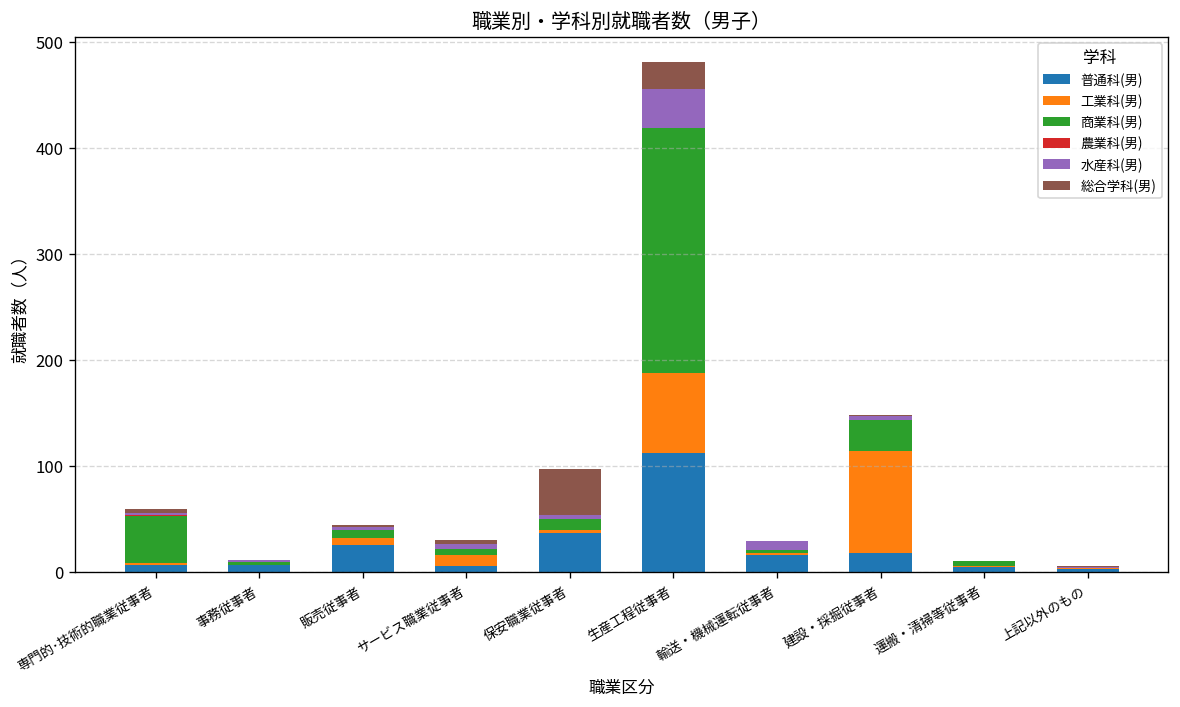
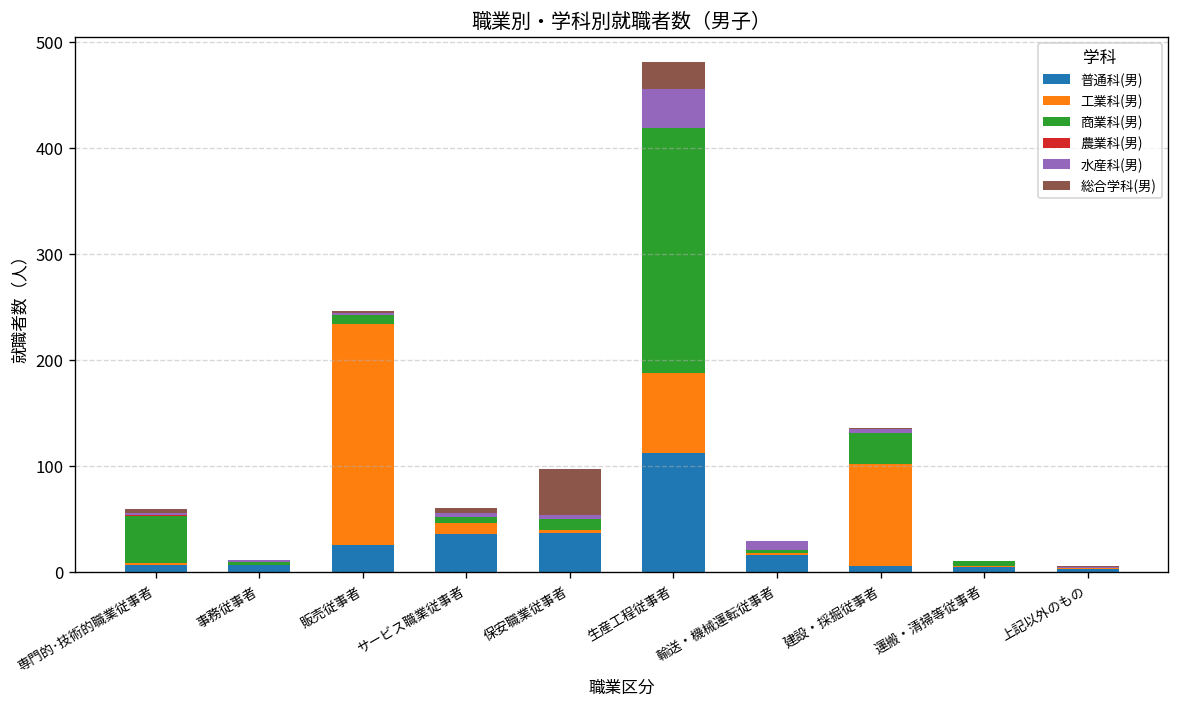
工業科(男), 販売従事者: 10 -> 210
普通科(男), サービス職業従事者: 10 -> 40
普通科(男), 建設・採掘従事者: 20 -> 10
